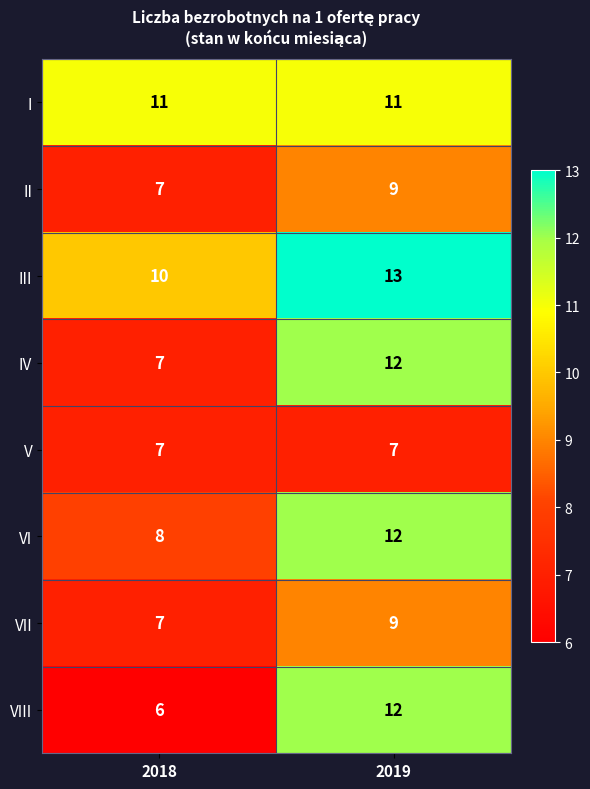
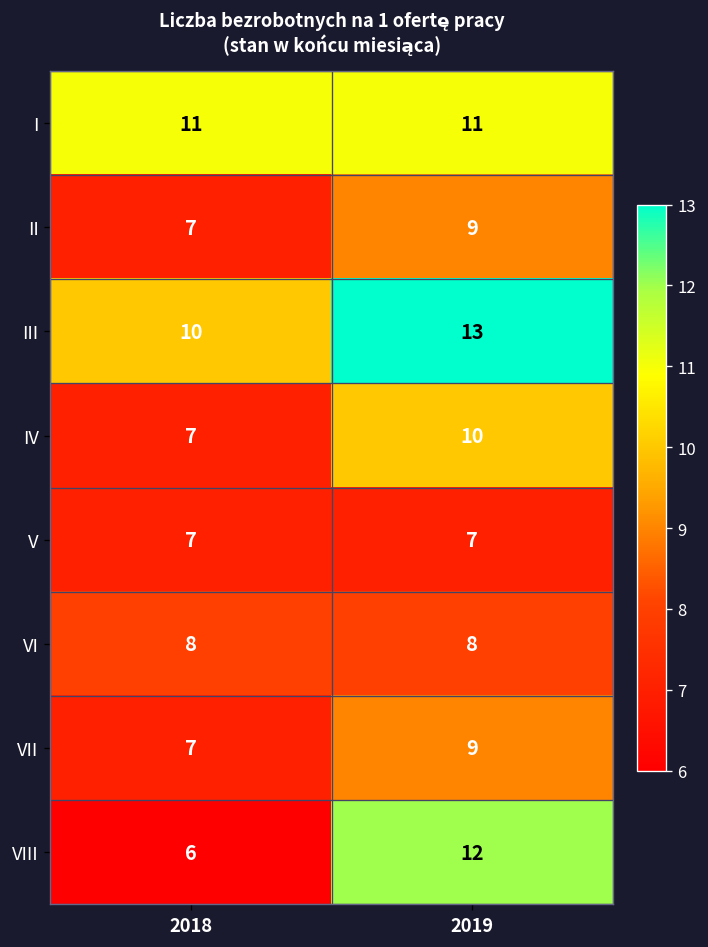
IV, 2019: 12 -> 10
VI, 2019: 12 -> 8
